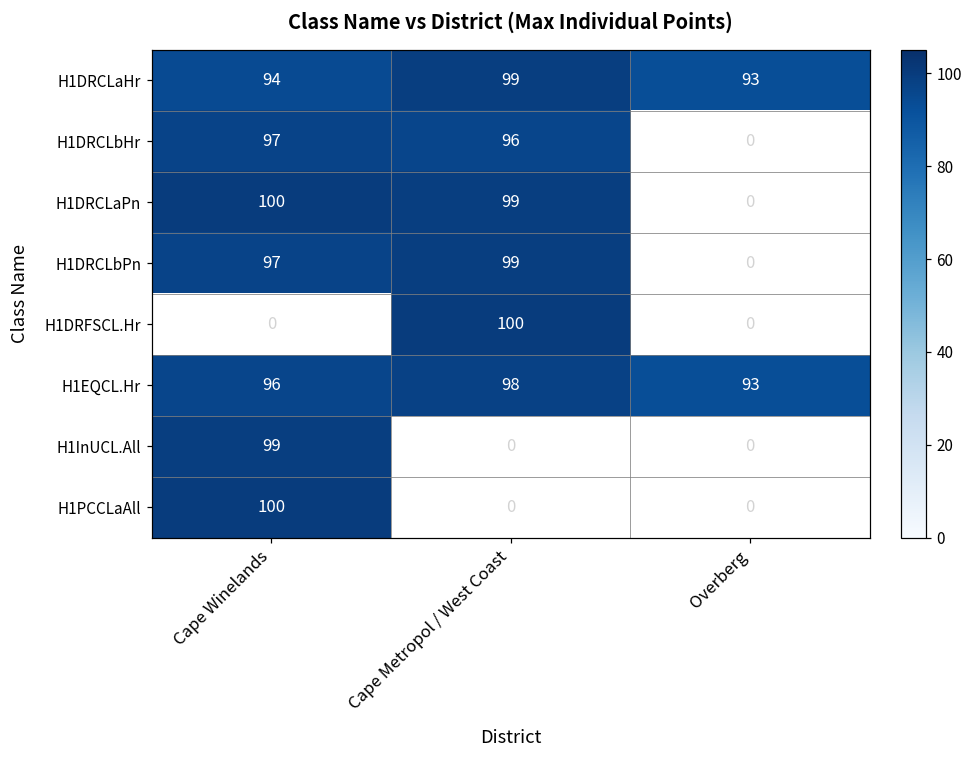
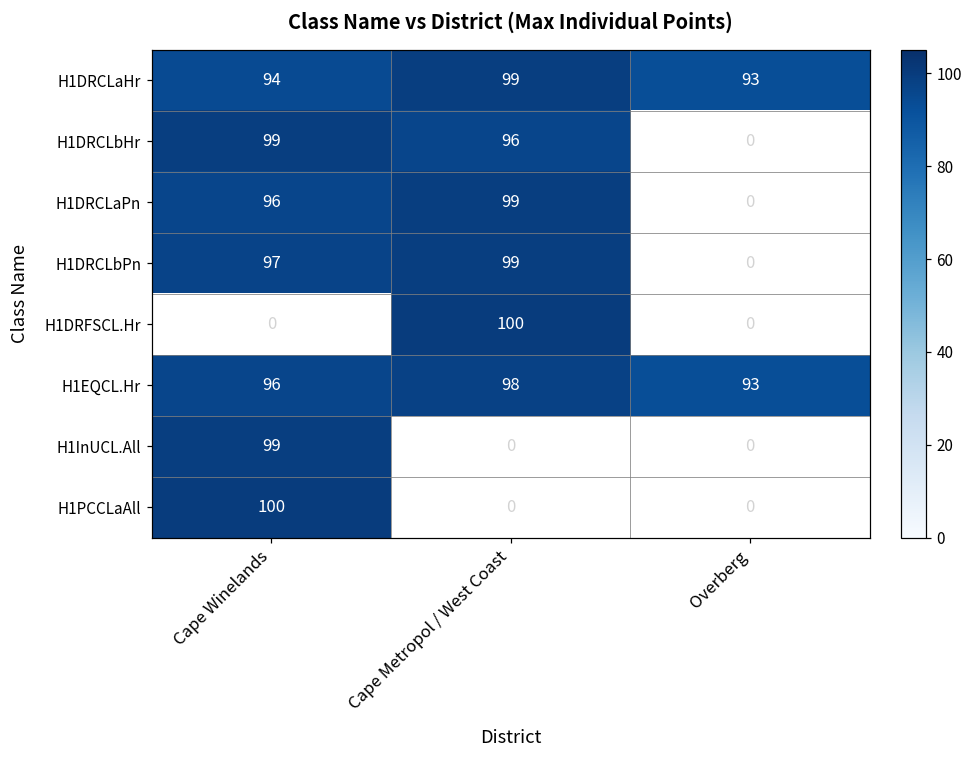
H1DRCLbHr, Cape Winelands: 97 -> 99
H1DRCLaPn, Cape Winelands: 100 -> 96
